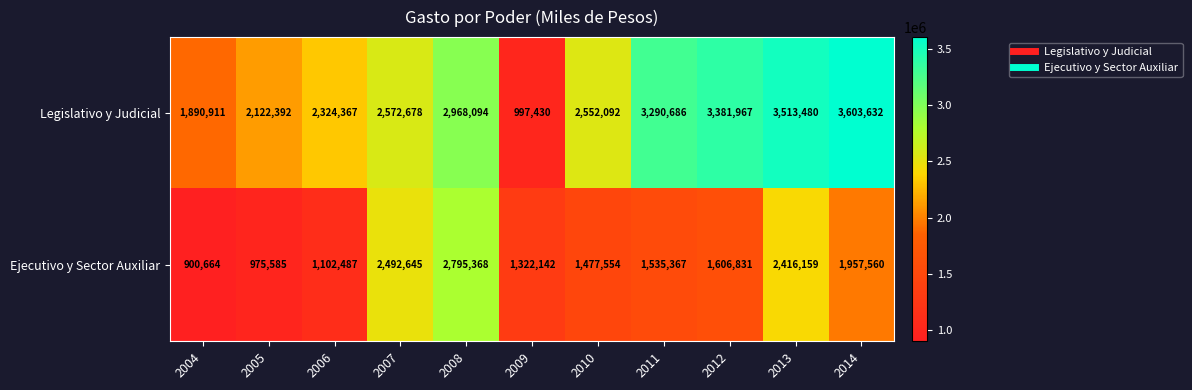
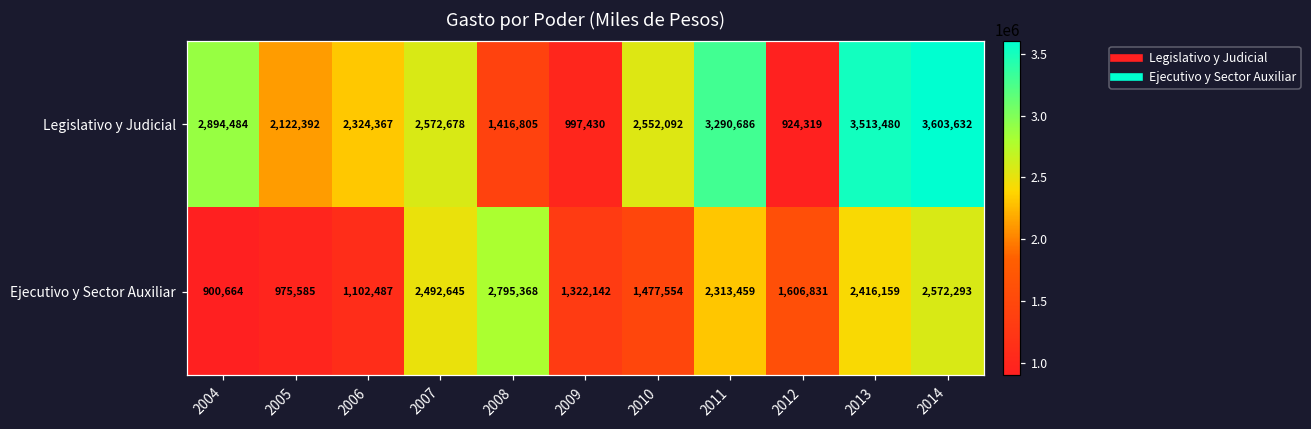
Legislativo y Judicial, 2004: 1,890,911 -> 2,894,484
Legislativo y Judicial, 2008: 2,968,094 -> 1,416,805
Legislativo y Judicial, 2012: 3,381,967 -> 924,319
Ejecutivo y Sector Auxiliar, 2011: 1,535,367 -> 2,313,459
Ejecutivo y Sector Auxiliar, 2014: 1,957,560 -> 2,572,293
